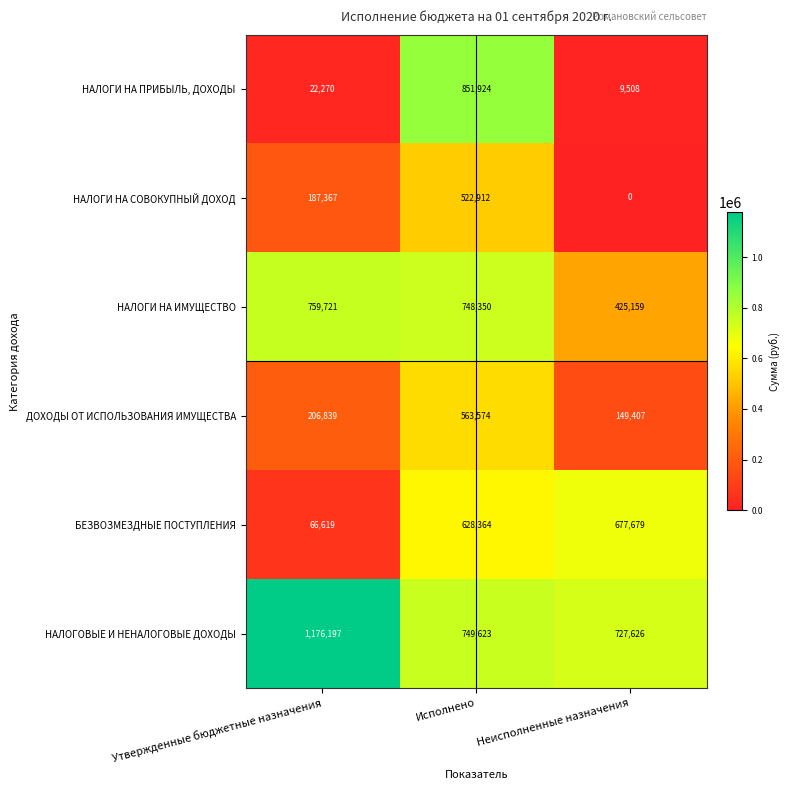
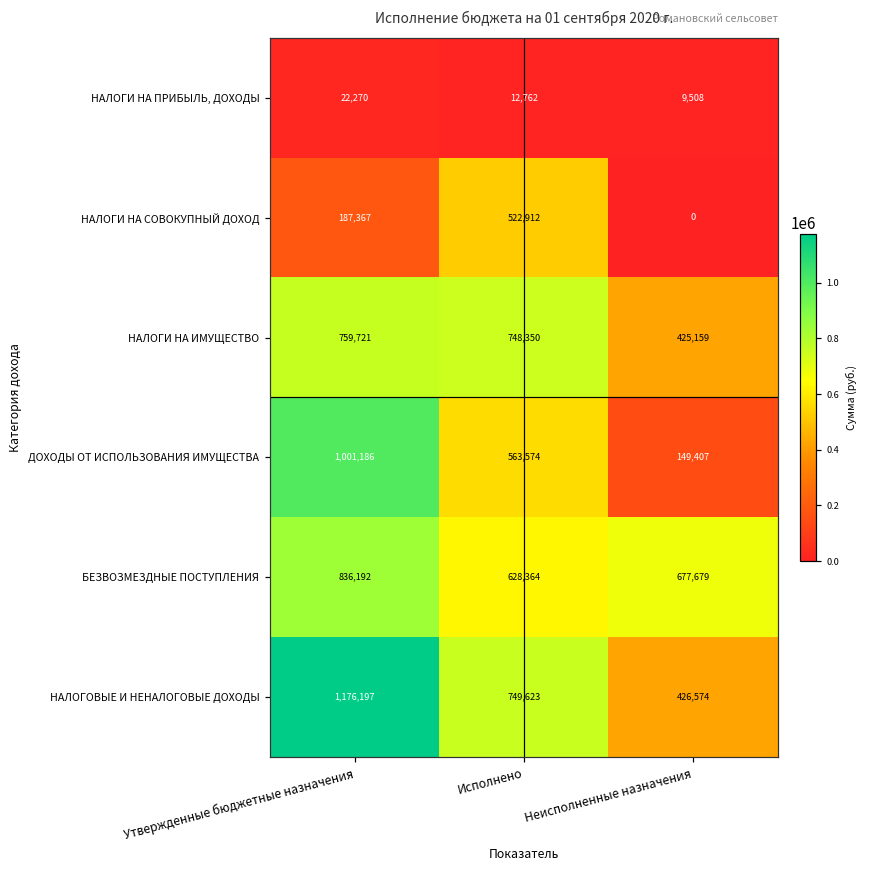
НАЛОГИ НА ПРИБЫЛЬ, ДОХОДЫ, Исполнено: 851,924 -> 12,762
ДОХОДЫ ОТ ИСПОЛЬЗОВАНИЯ ИМУЩЕСТВА, Утвержденные бюджетные назначения: 206,839 -> 1,001,186
БЕЗВОЗМЕЗДНЫЕ ПОСТУПЛЕНИЯ, Утвержденные бюджетные назначения: 66,619 -> 836,192
НАЛОГОВЫЕ И НЕНАЛОГОВЫЕ ДОХОДЫ, Неисполненные назначения: 727,626 -> 426,574
